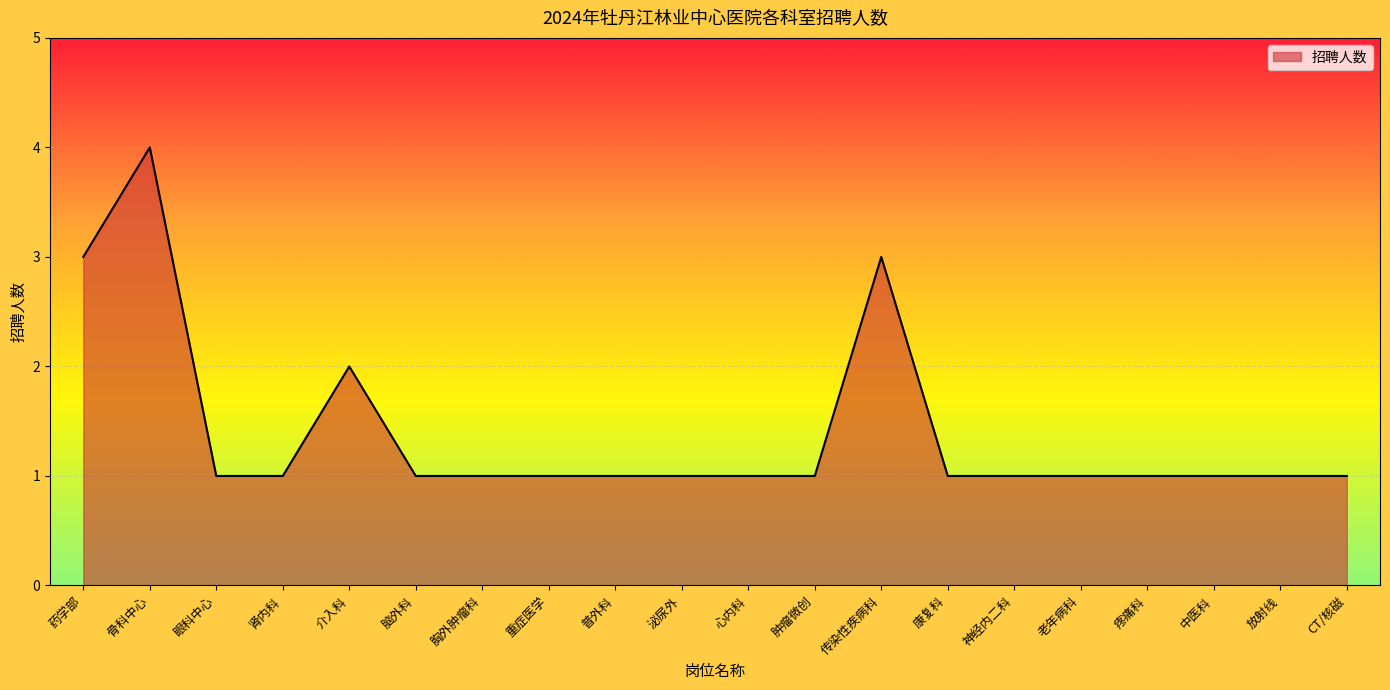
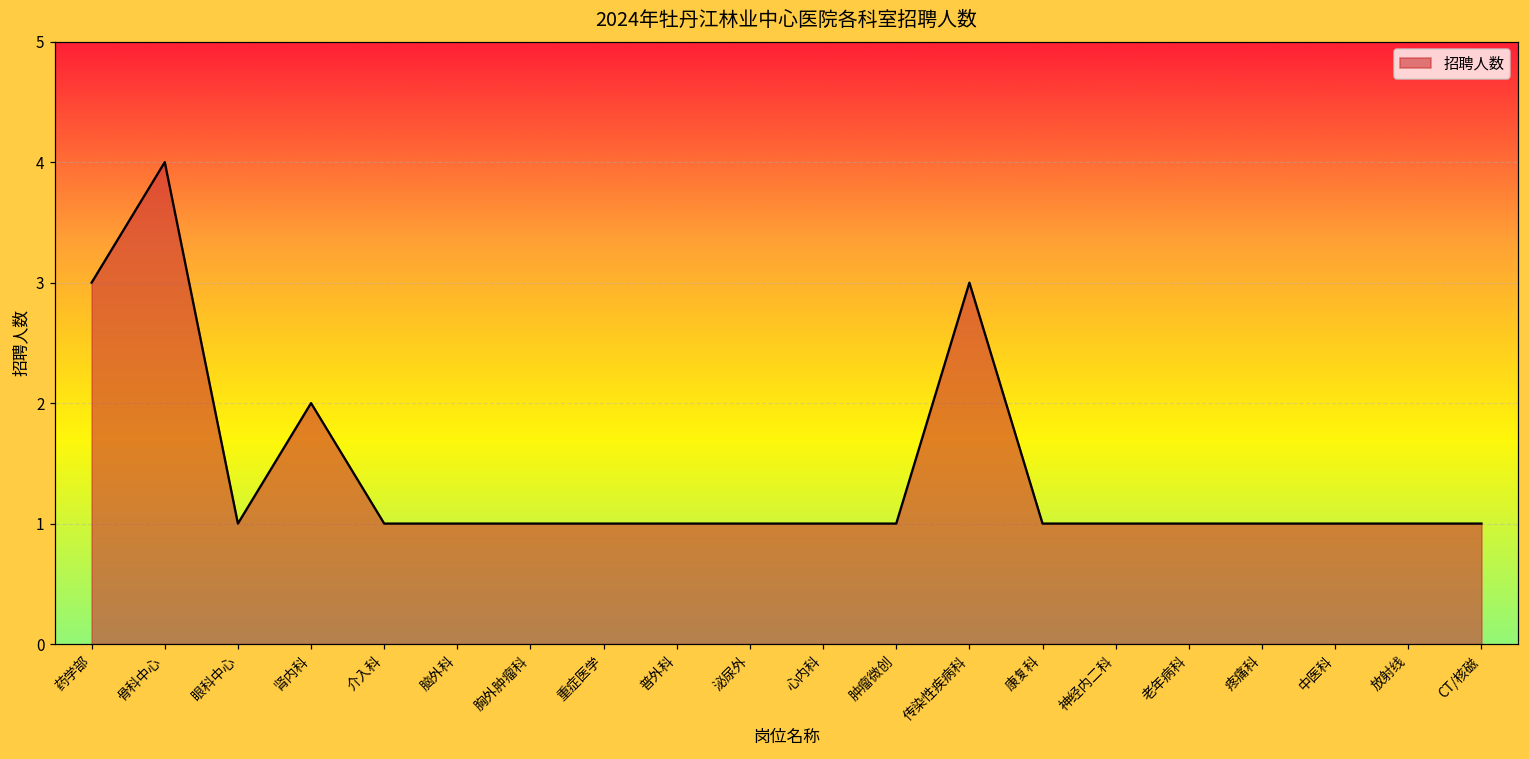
肾内科: 1 -> 2
介入科: 2 -> 1
